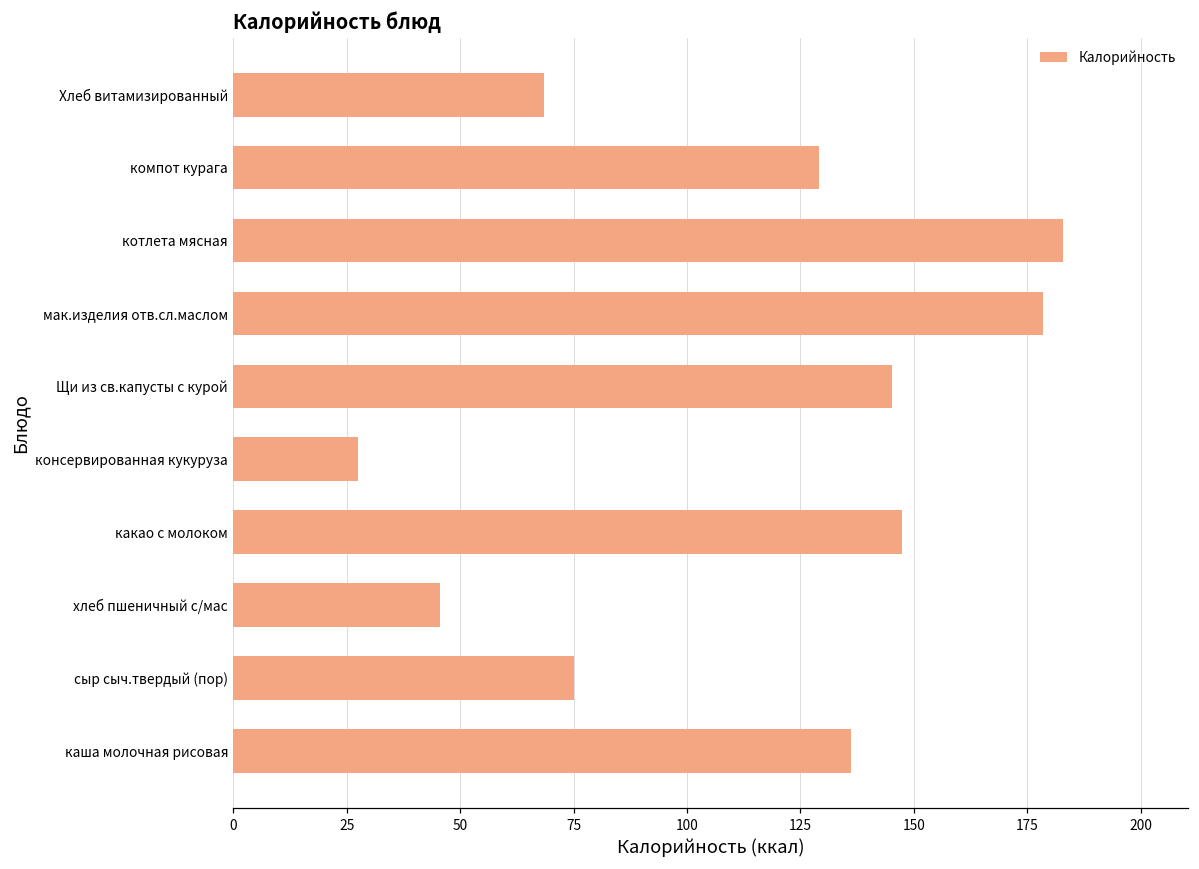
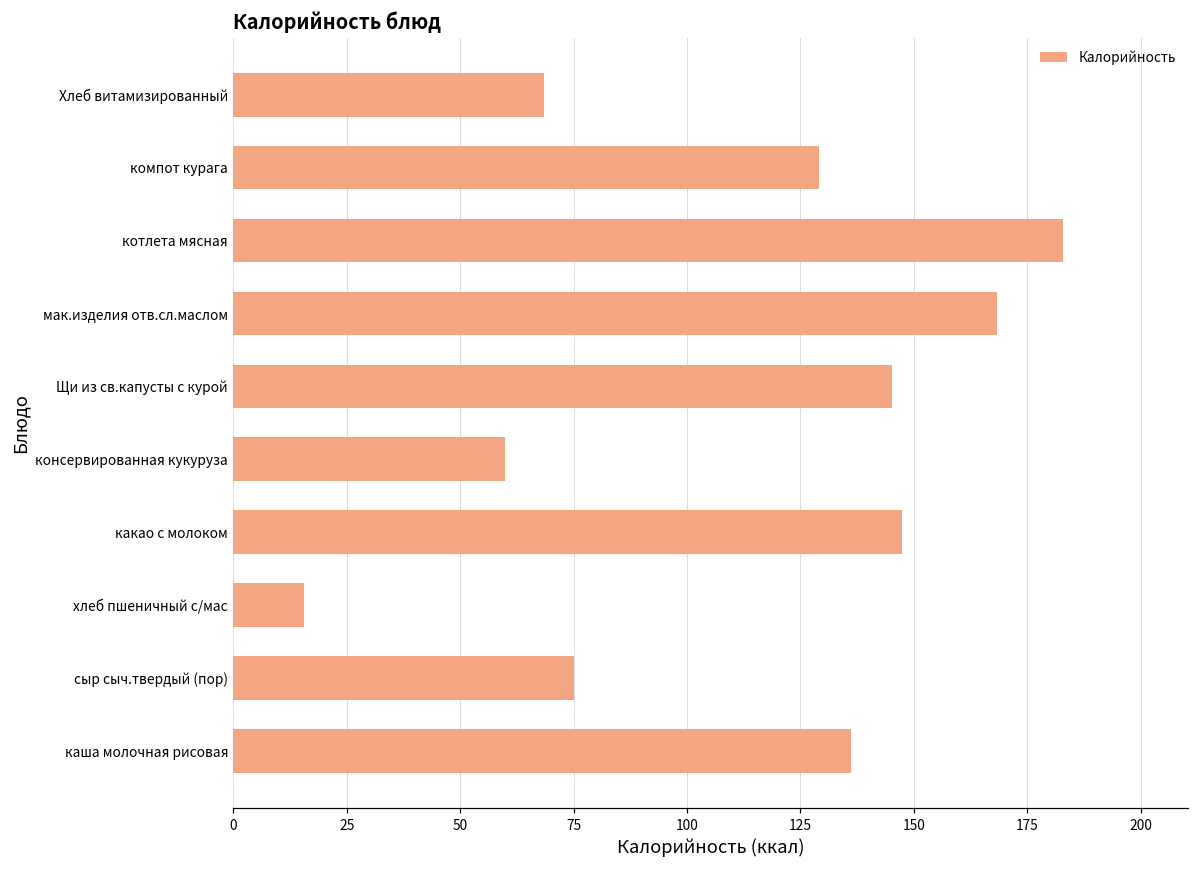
мак.изделия отв.сл.маслом: 178 -> 168
консервированная кукуруза: 28 -> 60
хлеб пшеничный с/мас: 46 -> 16
